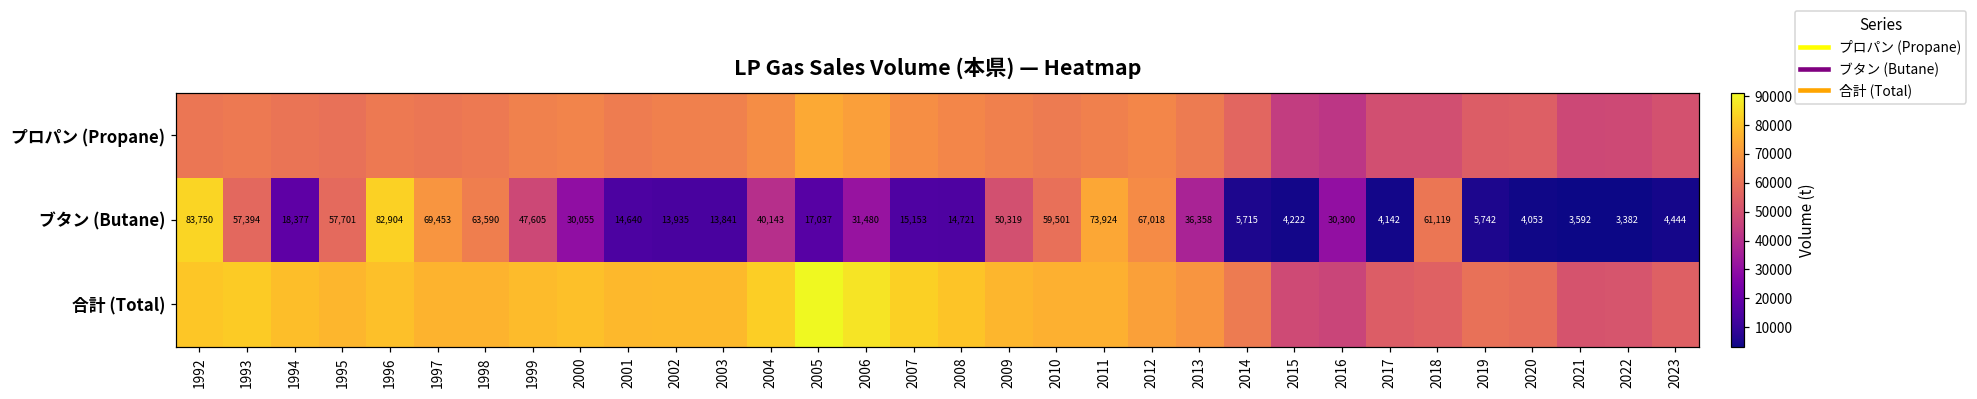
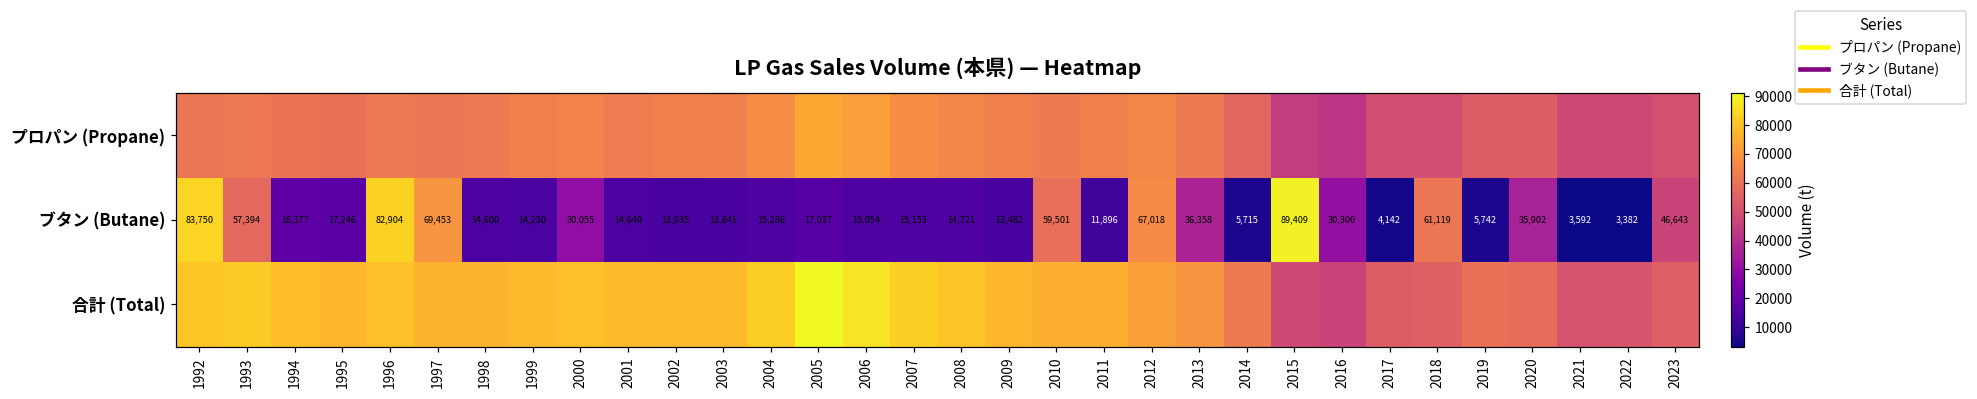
ブタン (Butane), 1995: 57,701 -> 17,246
ブタン (Butane), 1998: 63,590 -> 14,600
ブタン (Butane), 1999: 47,605 -> 14,230
ブタン (Butane), 2004: 40,143 -> 15,286
ブタン (Butane), 2006: 31,480 -> 15,054
ブタン (Butane), 2009: 50,319 -> 13,482
ブタン (Butane), 2011: 73,924 -> 11,896
ブタン (Butane), 2015: 4,222 -> 89,409
ブタン (Butane), 2020: 4,053 -> 35,902
ブタン (Butane), 2023: 4,444 -> 46,643
